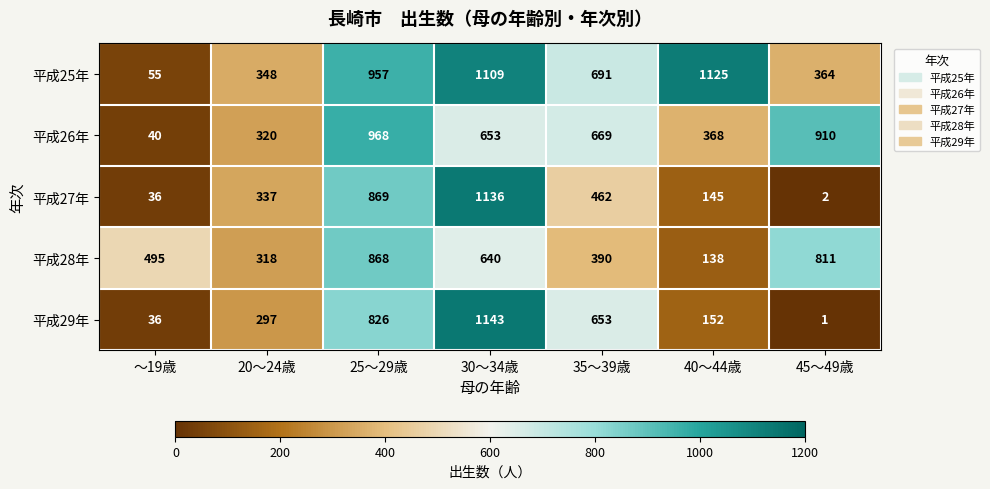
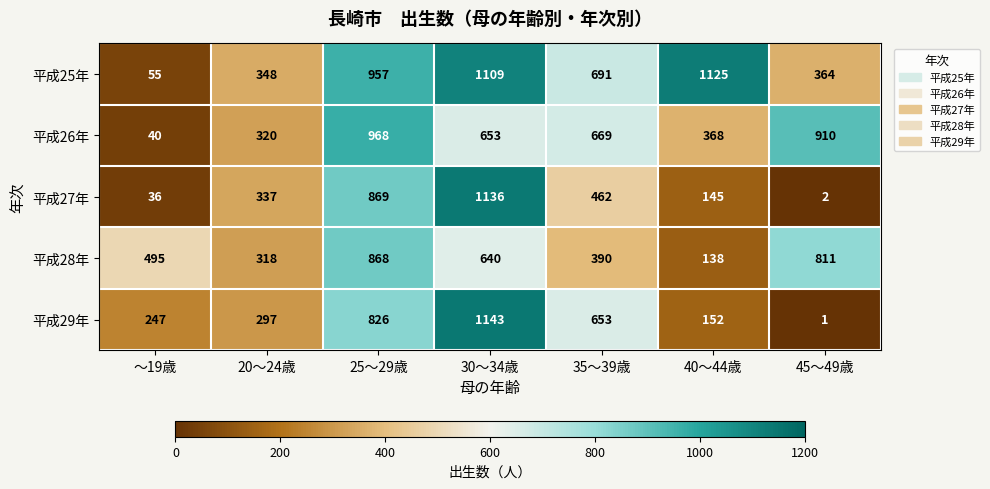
平成29年, ～19歳: 36 -> 247
